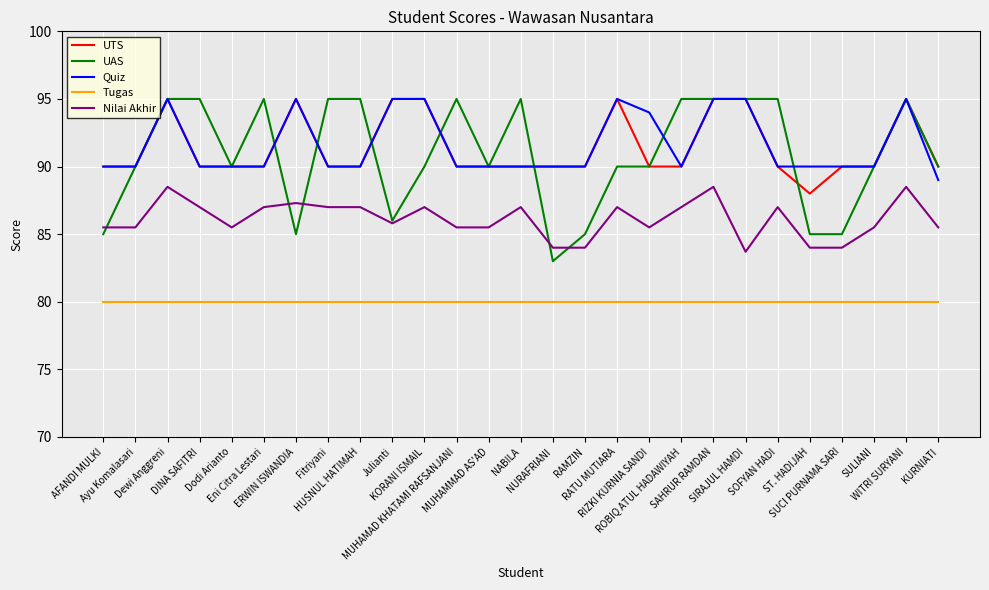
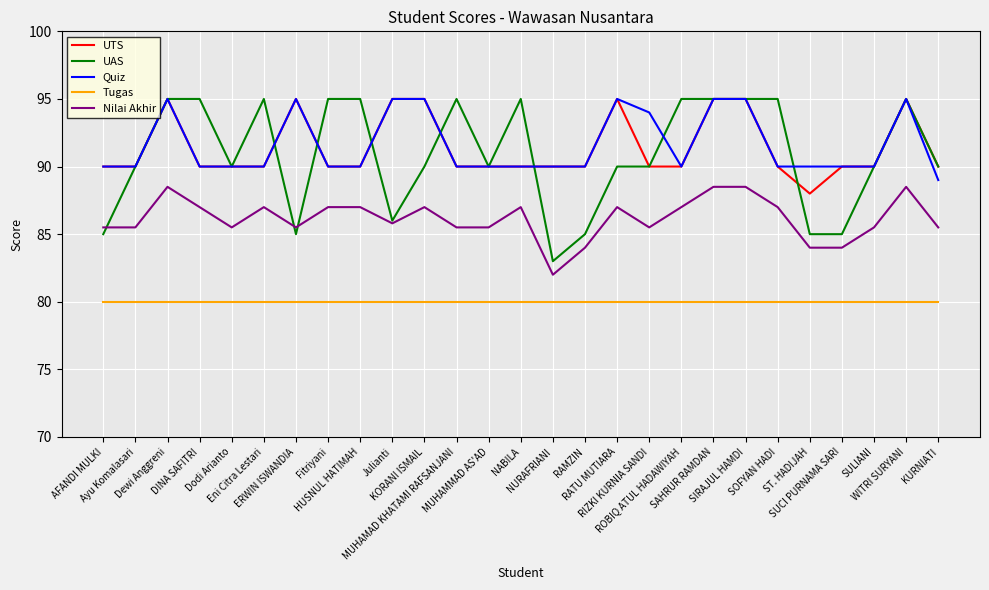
Nilai Akhir, ERWIN ISWANDIA: 87.3 -> 85.5
Nilai Akhir, NURAFRIANI: 84 -> 82
Nilai Akhir, SIRAJUL HAMDI: 83.7 -> 88.5
